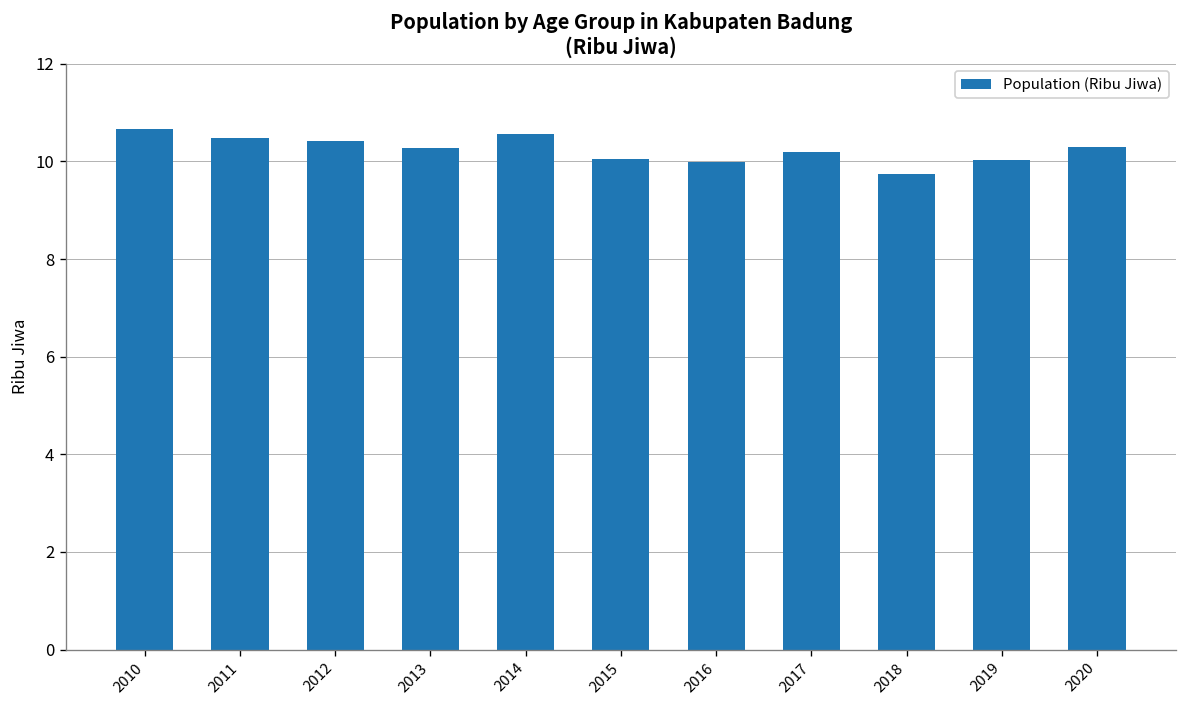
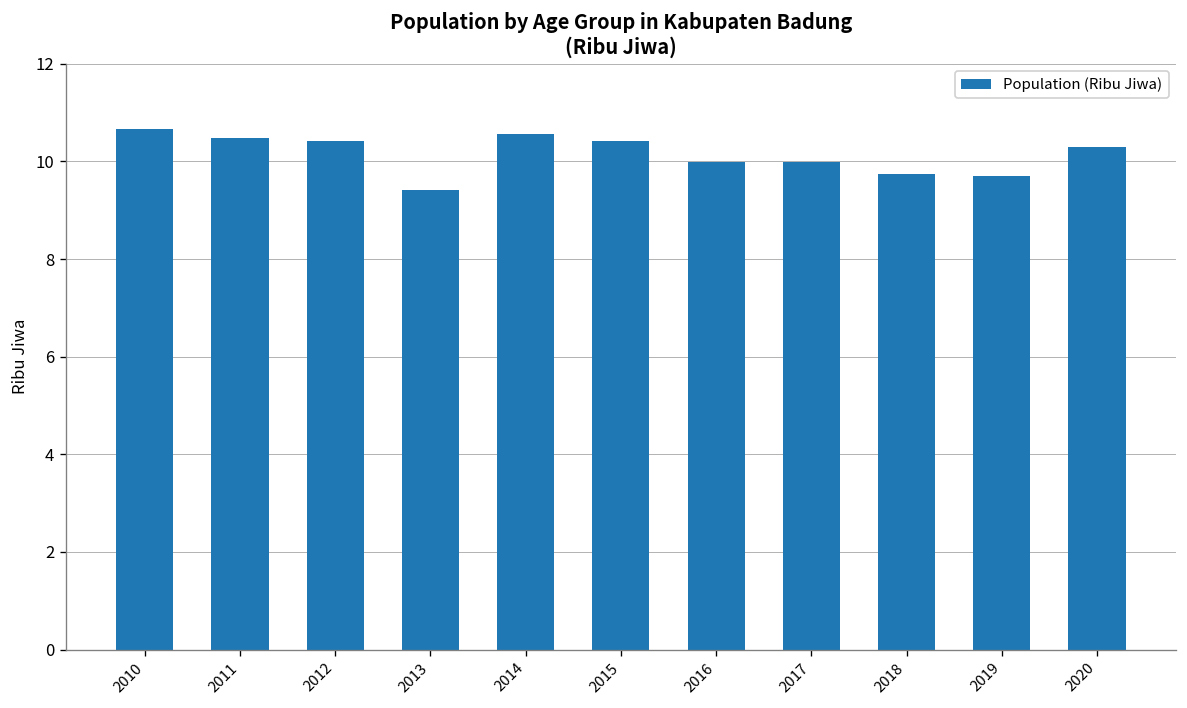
2013: 10.3 -> 9.4
2015: 10.1 -> 10.4
2017: 10.2 -> 10.0
2019: 10.0 -> 9.7
